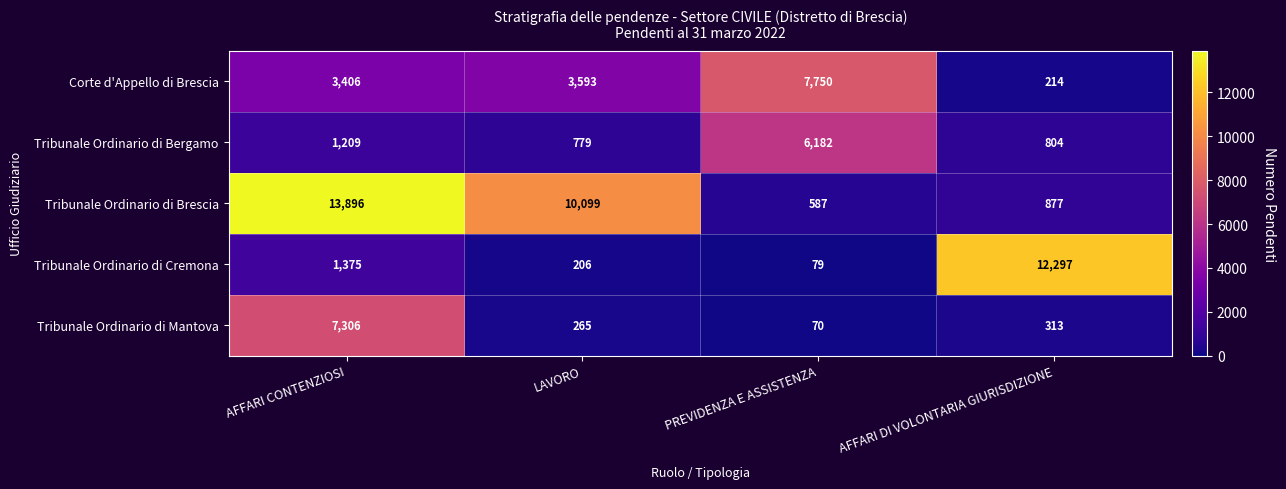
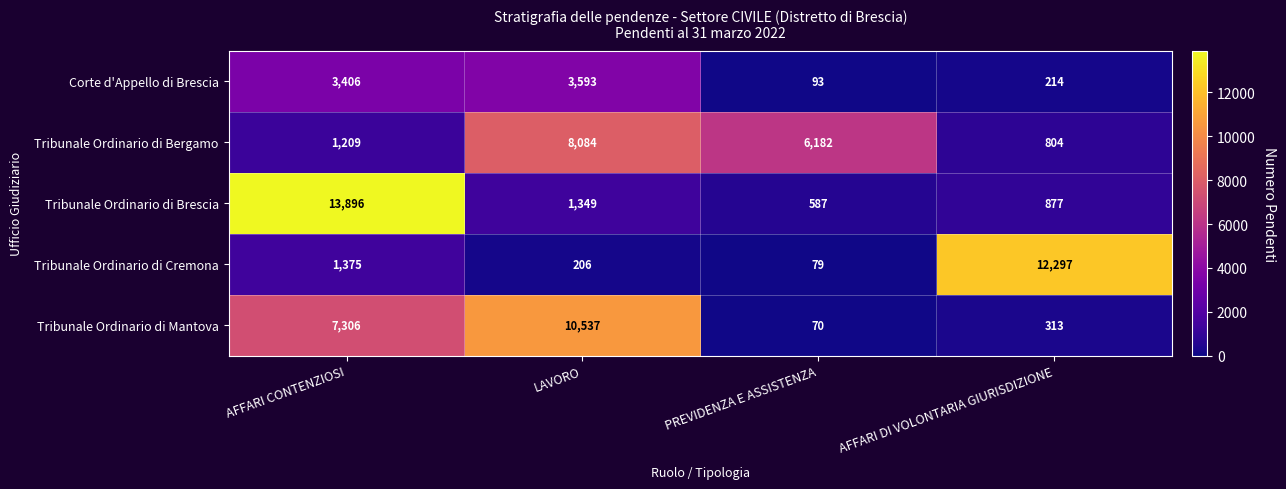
Corte d'Appello di Brescia, PREVIDENZA E ASSISTENZA: 7,750 -> 93
Tribunale Ordinario di Bergamo, LAVORO: 779 -> 8,084
Tribunale Ordinario di Brescia, LAVORO: 10,099 -> 1,349
Tribunale Ordinario di Mantova, LAVORO: 265 -> 10,537
